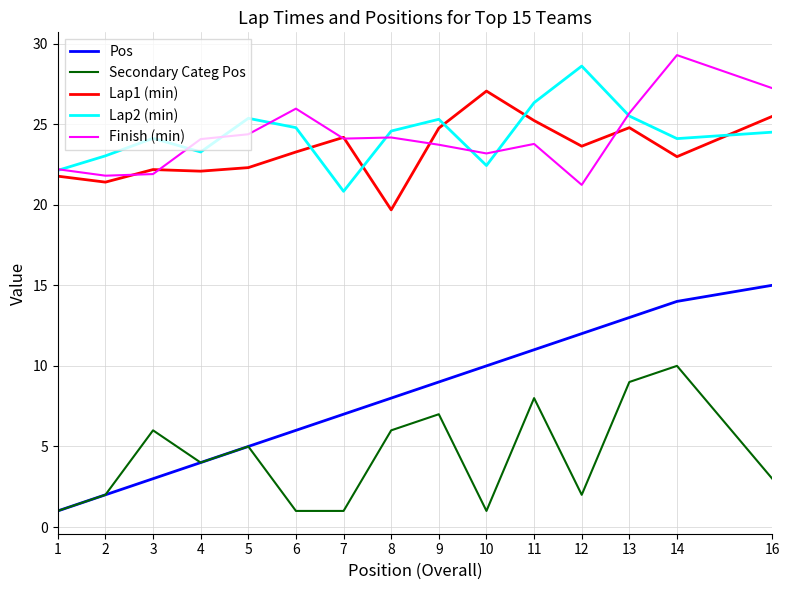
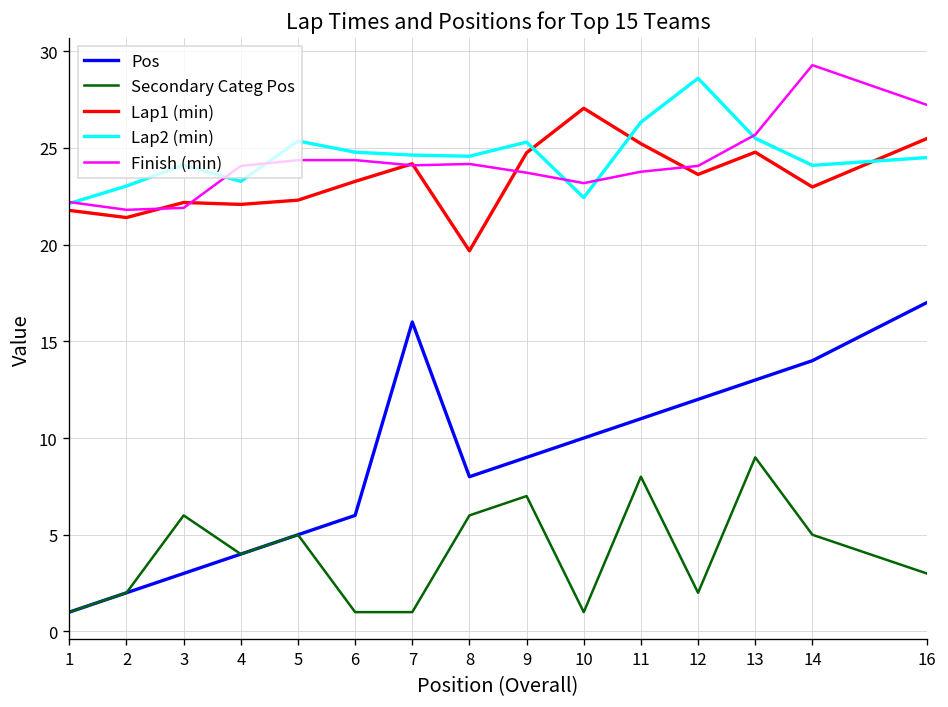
Finish (min), 6: 26.0 -> 24.4
Pos, 7: 7 -> 16
Lap2 (min), 7: 20.8 -> 24.6
Finish (min), 12: 21.2 -> 24.1
Secondary Categ Pos, 14: 10 -> 5
Pos, 16: 15 -> 17
